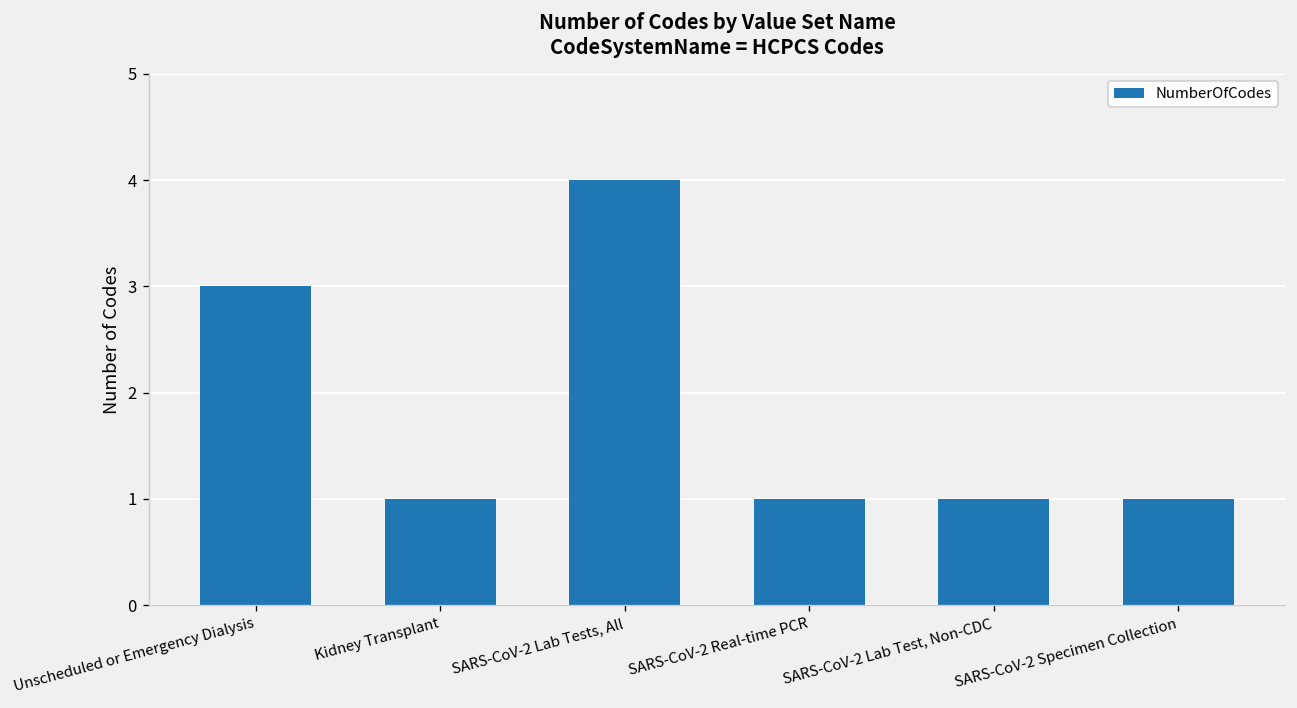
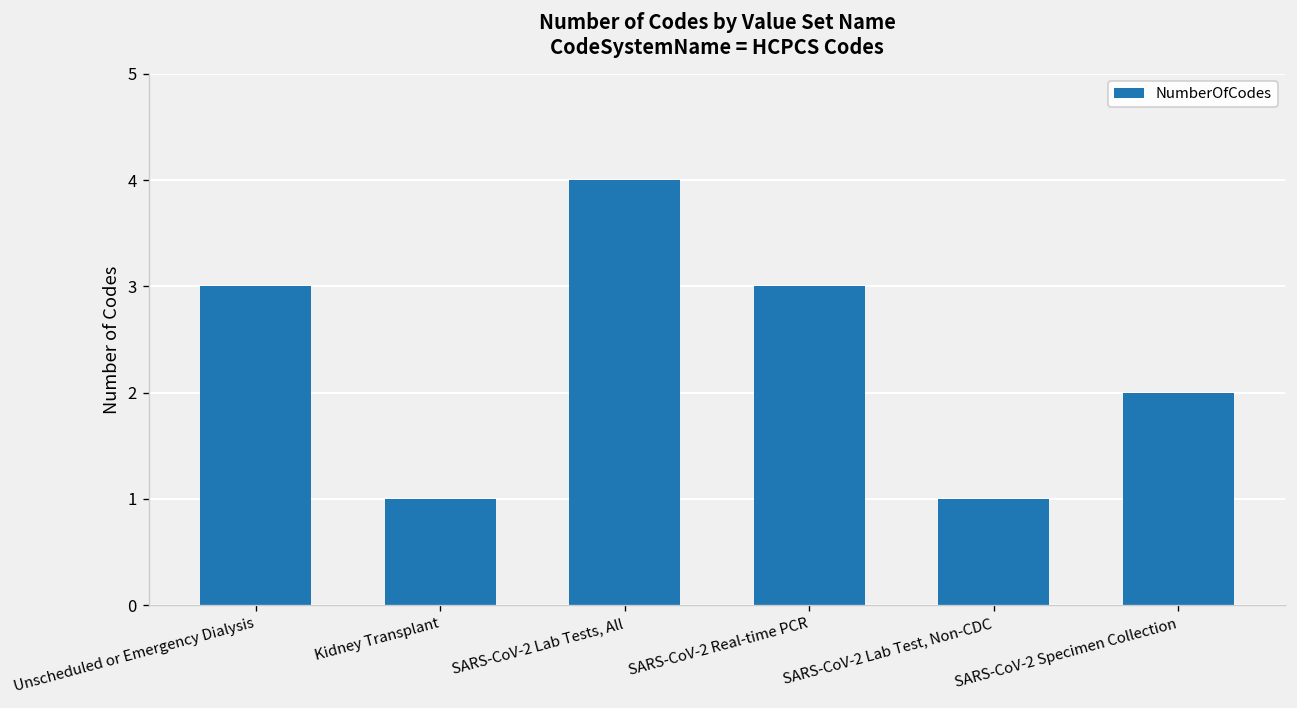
SARS-CoV-2 Real-time PCR: 1 -> 3
SARS-CoV-2 Specimen Collection: 1 -> 2
